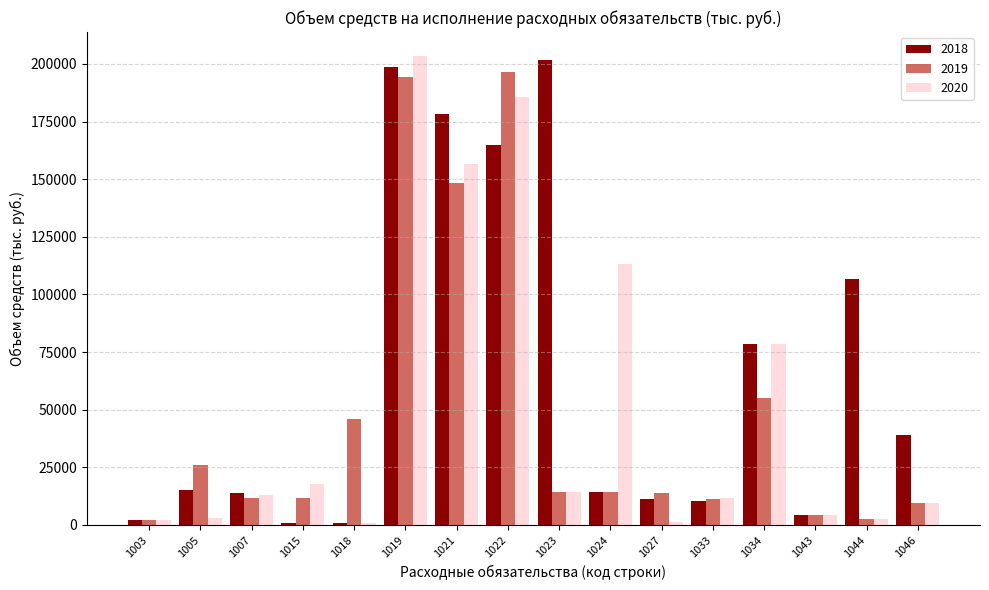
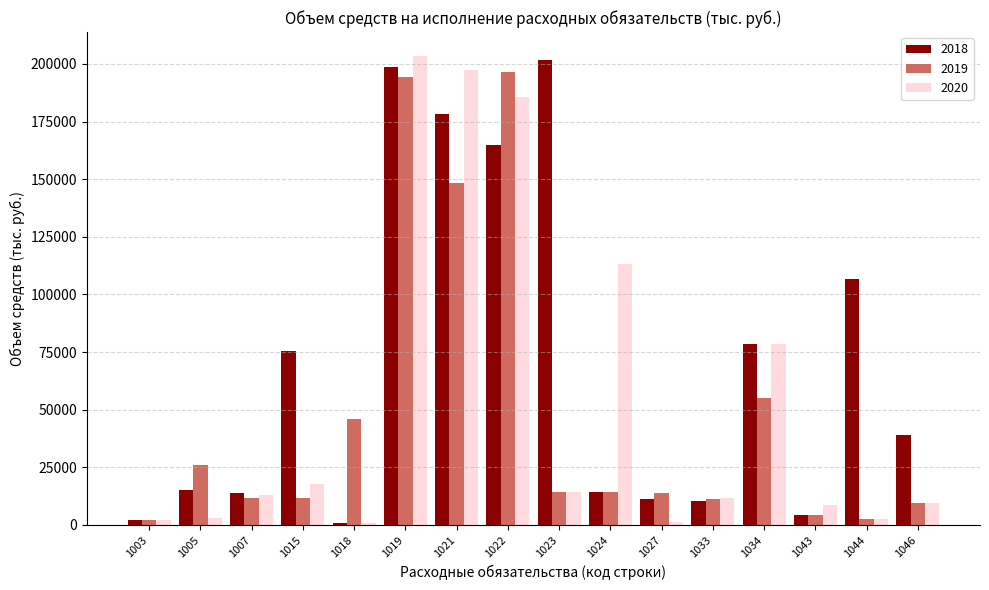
2018, 1015: 1000 -> 75000
2020, 1021: 157000 -> 197000
2020, 1043: 5000 -> 8000
